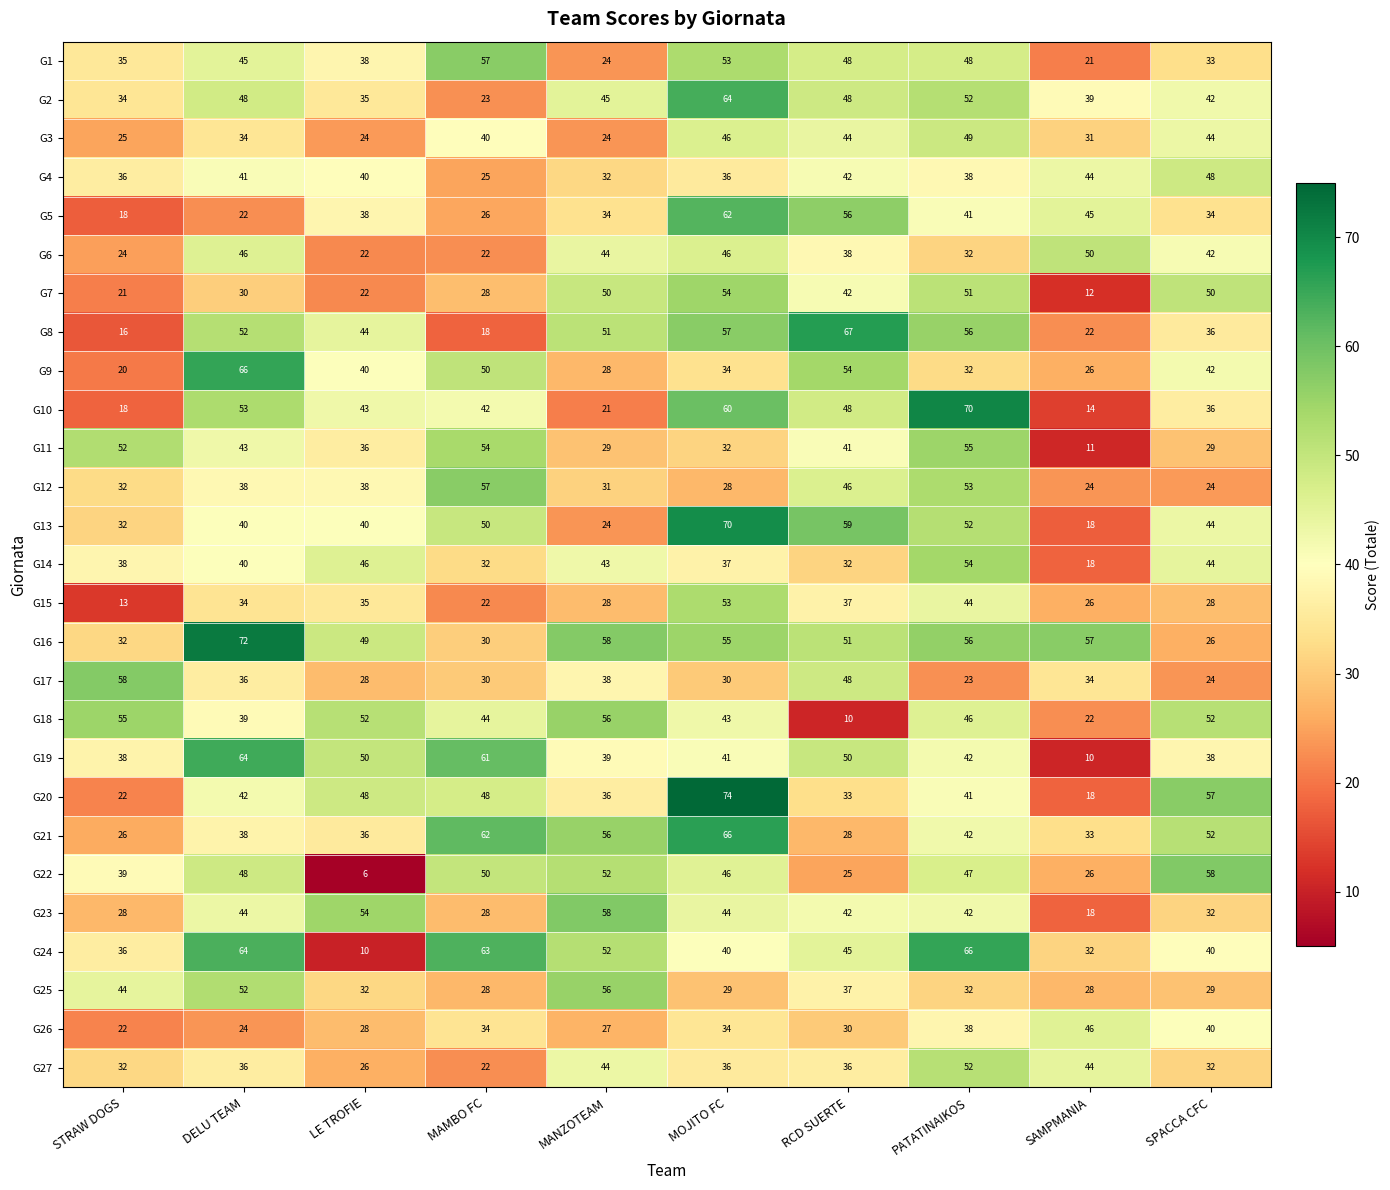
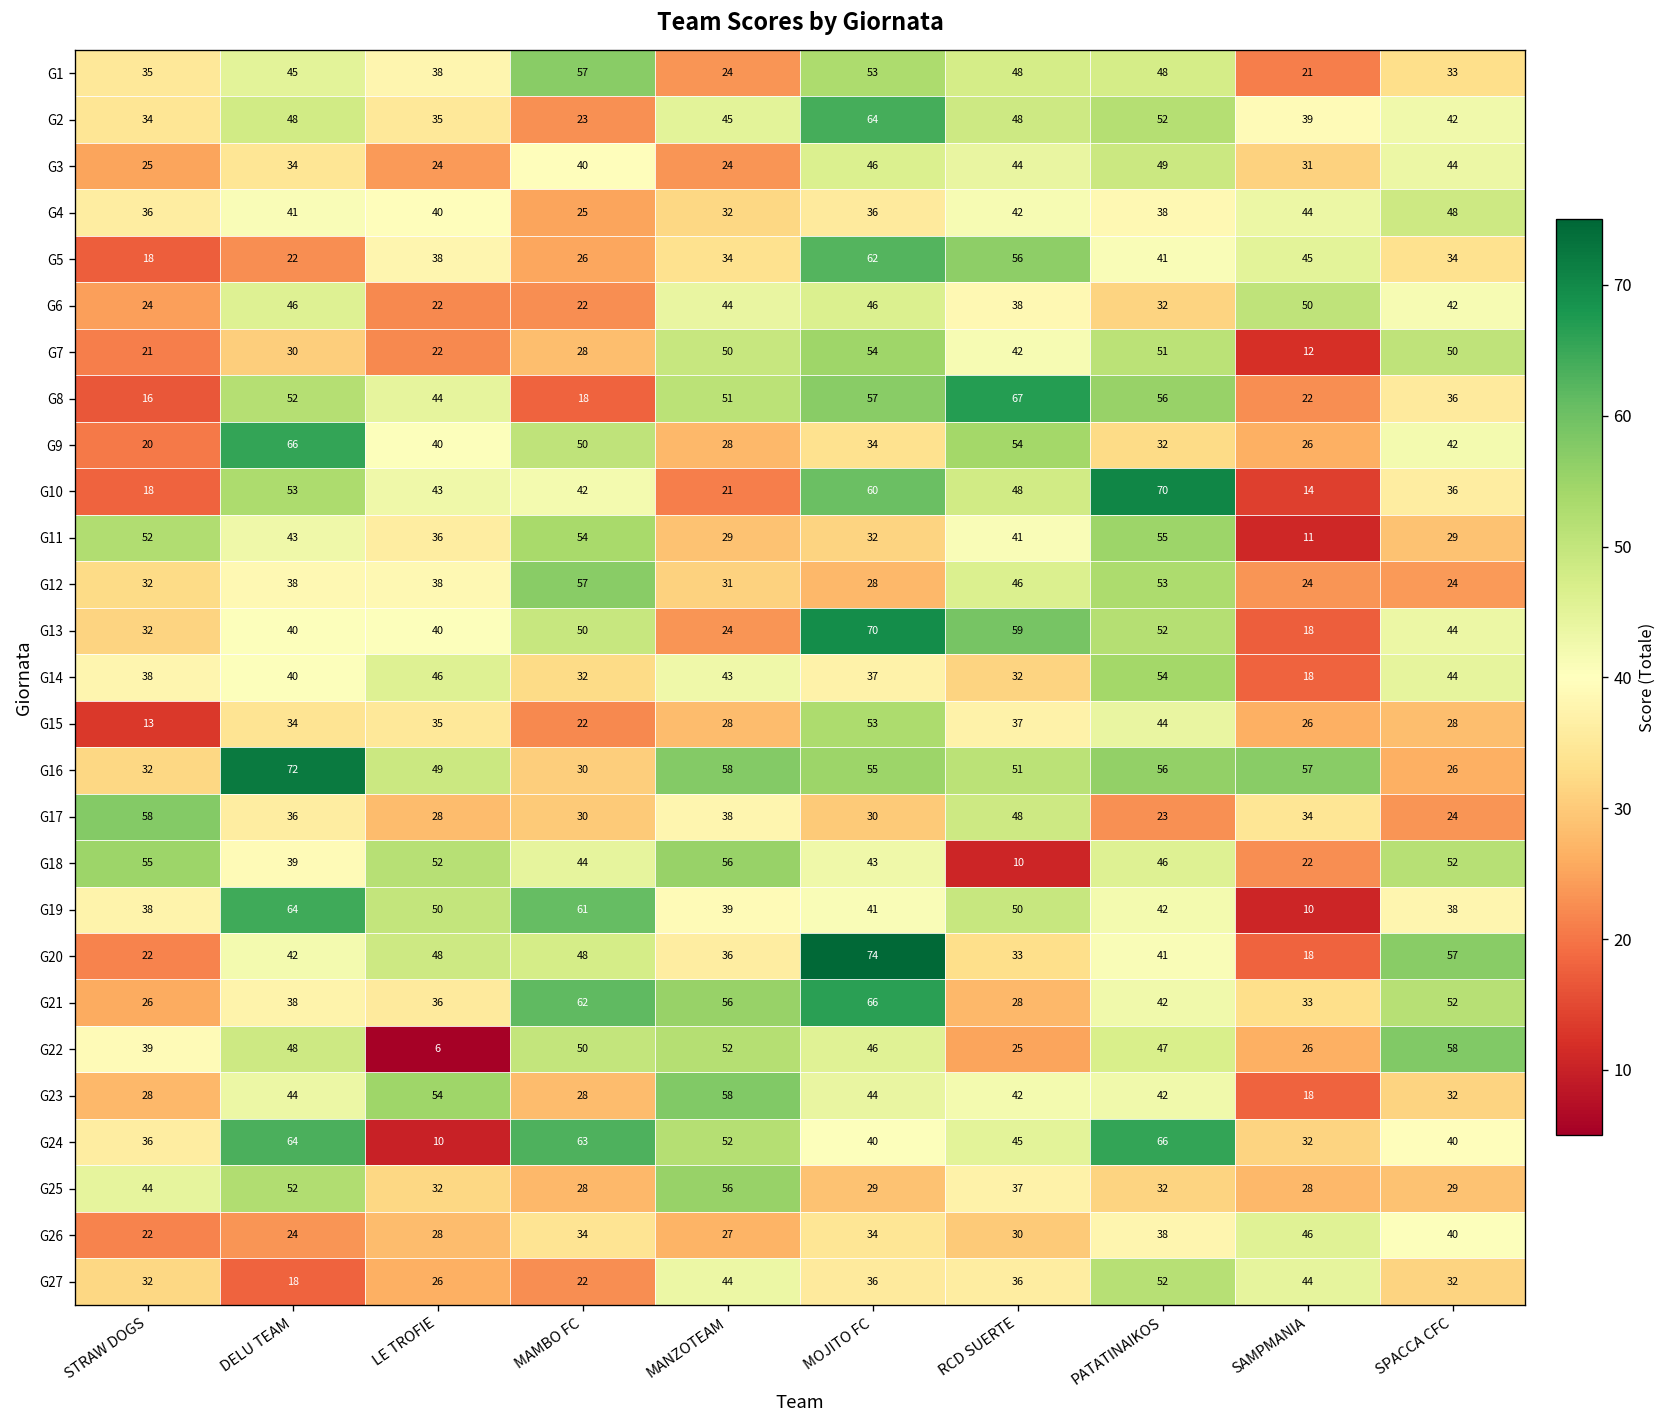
G27, DELU TEAM: 36 -> 18
